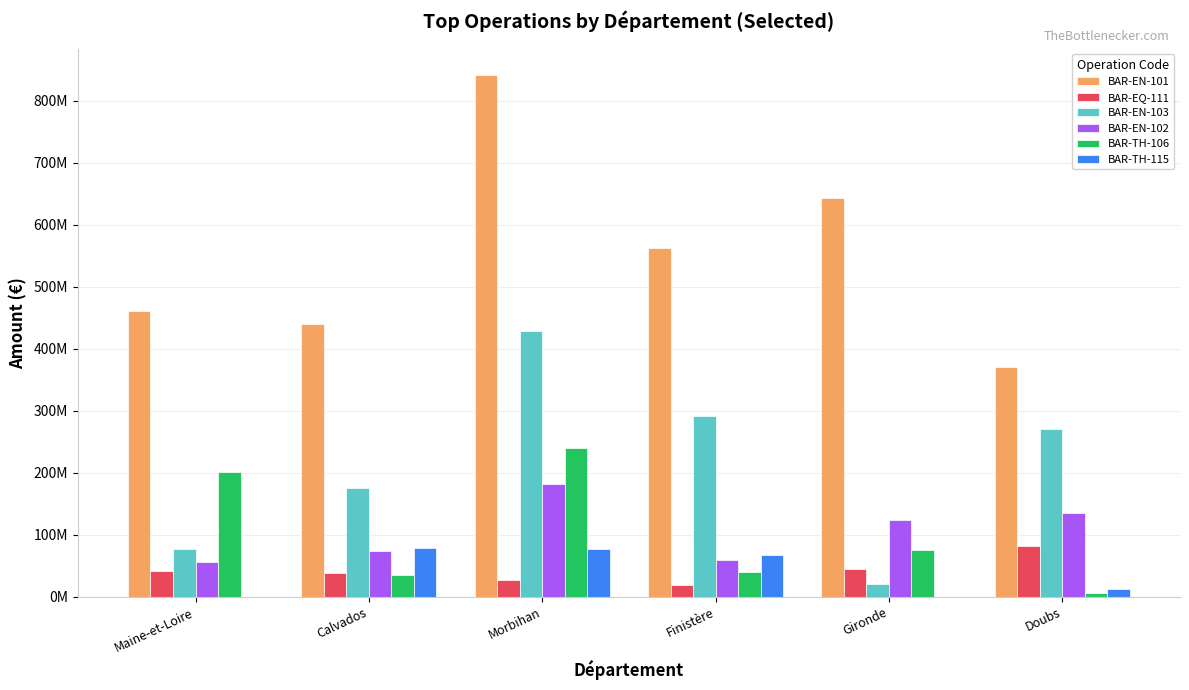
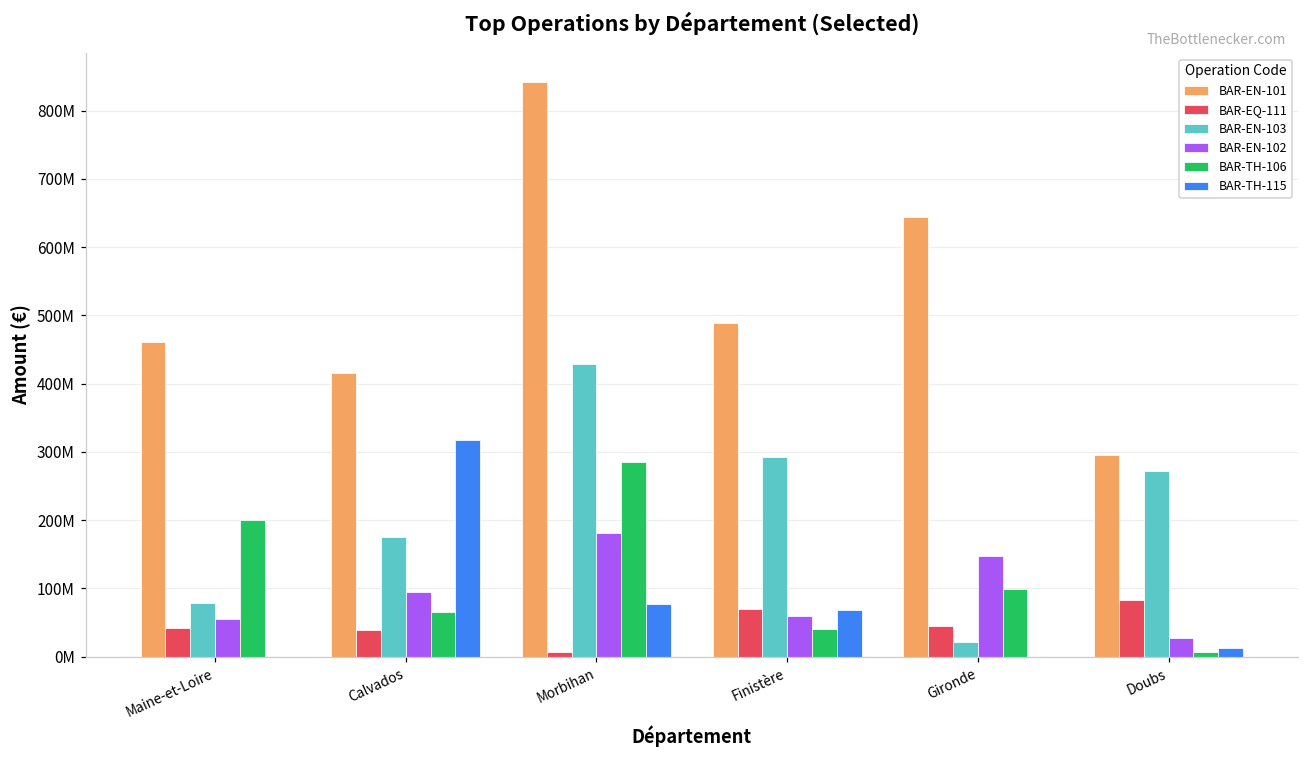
BAR-EN-101, Calvados: 440000000 -> 420000000
BAR-EN-102, Calvados: 70000000 -> 90000000
BAR-TH-106, Calvados: 30000000 -> 70000000
BAR-TH-115, Calvados: 80000000 -> 320000000
BAR-EQ-111, Morbihan: 30000000 -> 10000000
BAR-TH-106, Morbihan: 240000000 -> 290000000
BAR-EN-101, Finistère: 560000000 -> 490000000
BAR-EQ-111, Finistère: 20000000 -> 70000000
BAR-EN-102, Gironde: 120000000 -> 150000000
BAR-TH-106, Gironde: 80000000 -> 100000000
BAR-EN-101, Doubs: 370000000 -> 300000000
BAR-EN-102, Doubs: 140000000 -> 30000000
